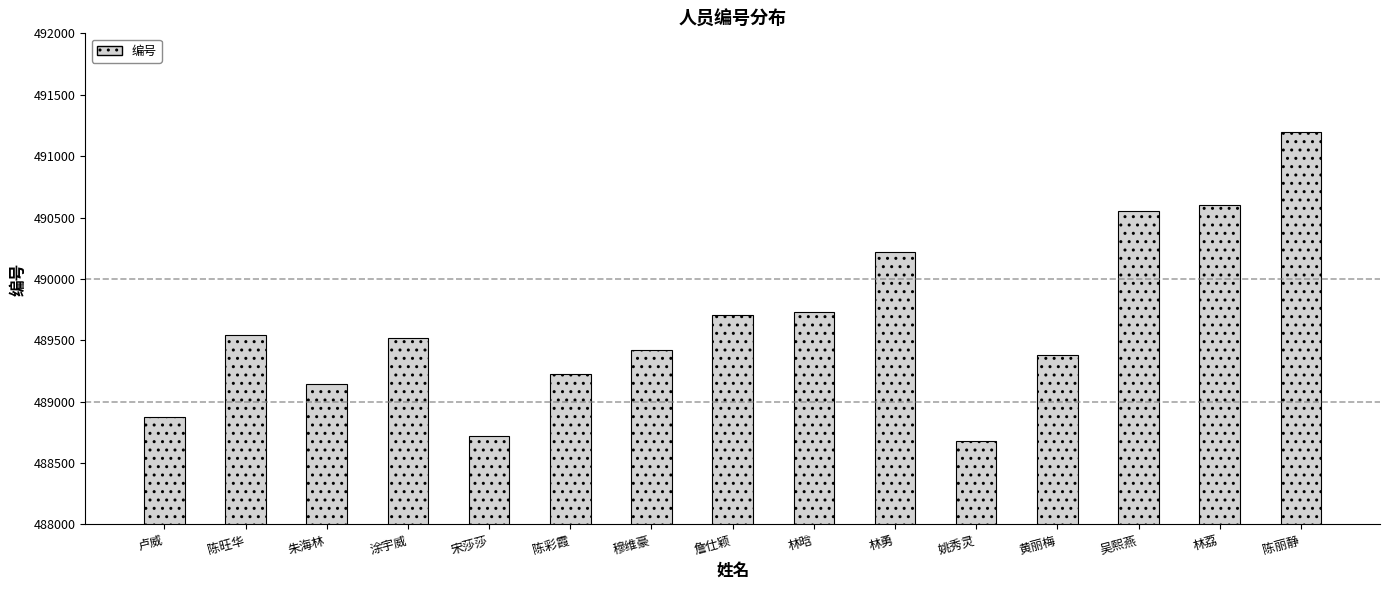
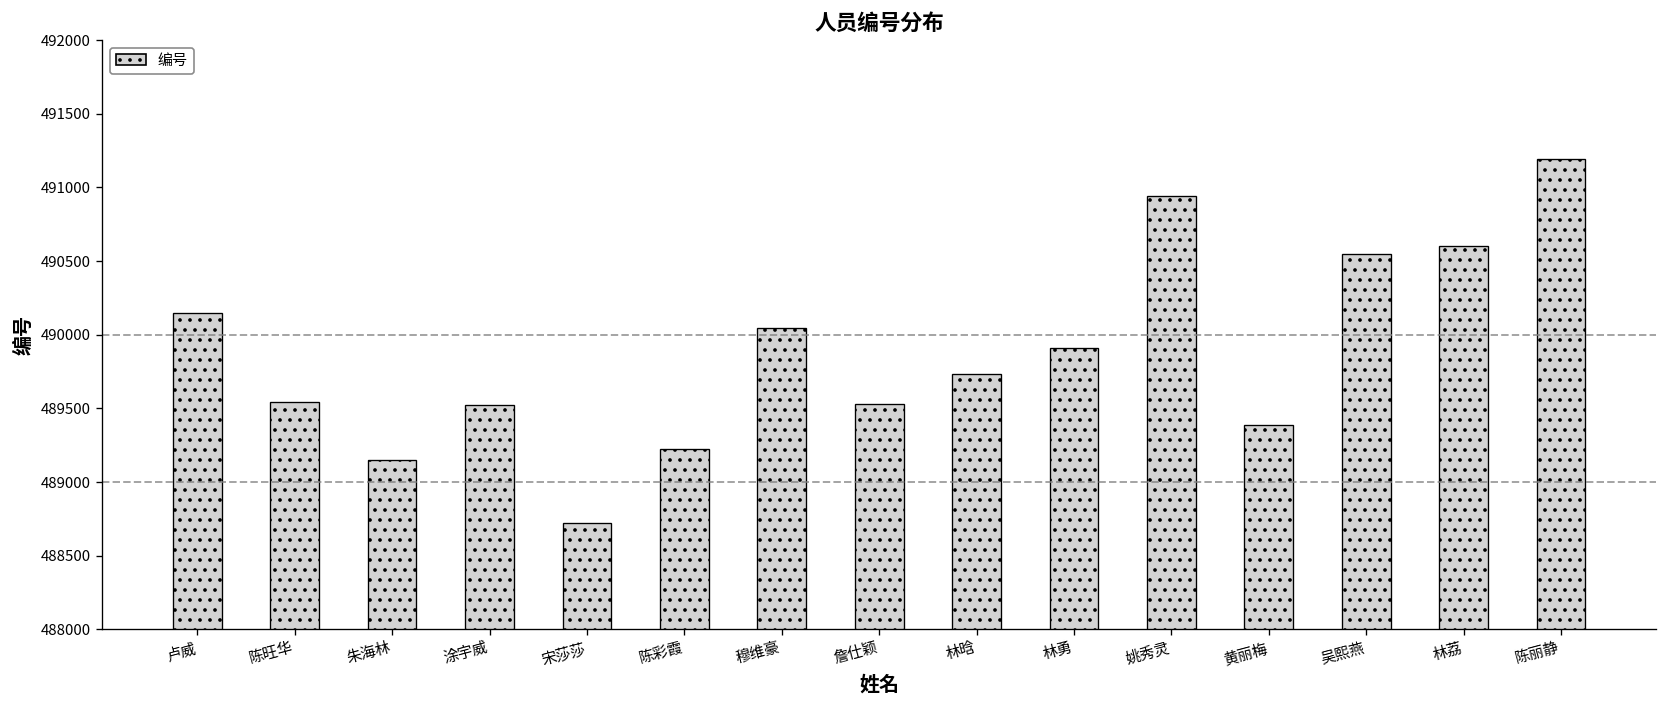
卢威: 488870 -> 490150
穆维豪: 489420 -> 490050
詹仕颖: 489700 -> 489530
林勇: 490220 -> 489910
姚秀灵: 488680 -> 490940
